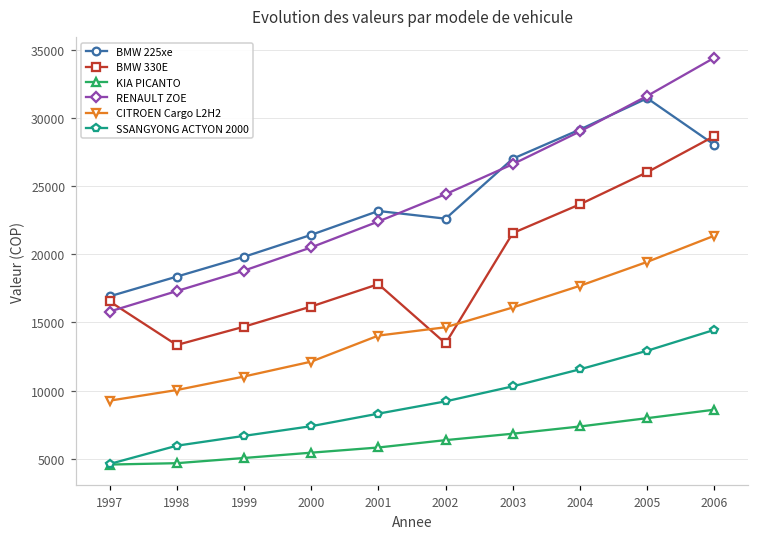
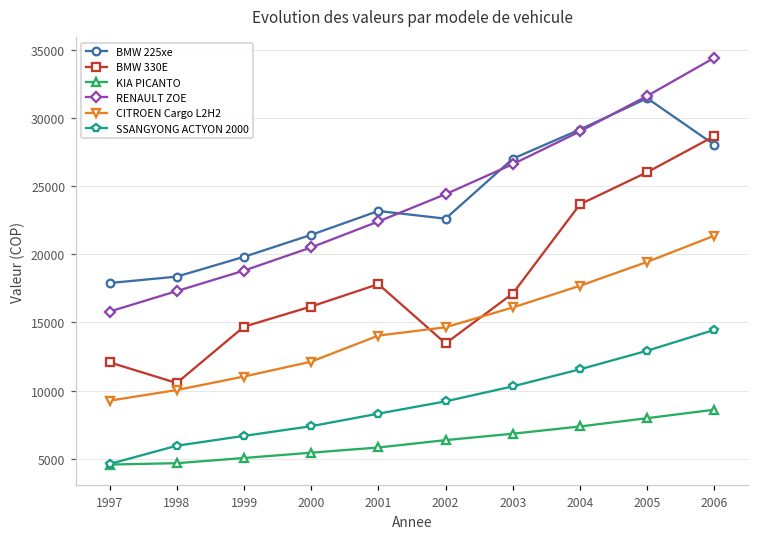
BMW 225xe, 1997: 16900 -> 17900
BMW 330E, 1997: 16500 -> 12100
BMW 330E, 1998: 13400 -> 10600
BMW 330E, 2003: 21600 -> 17100
